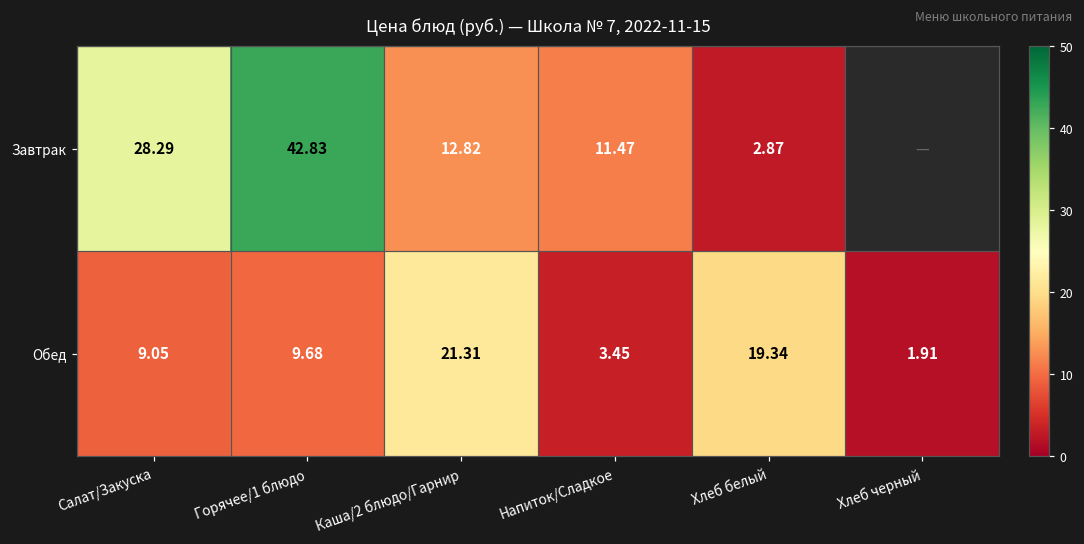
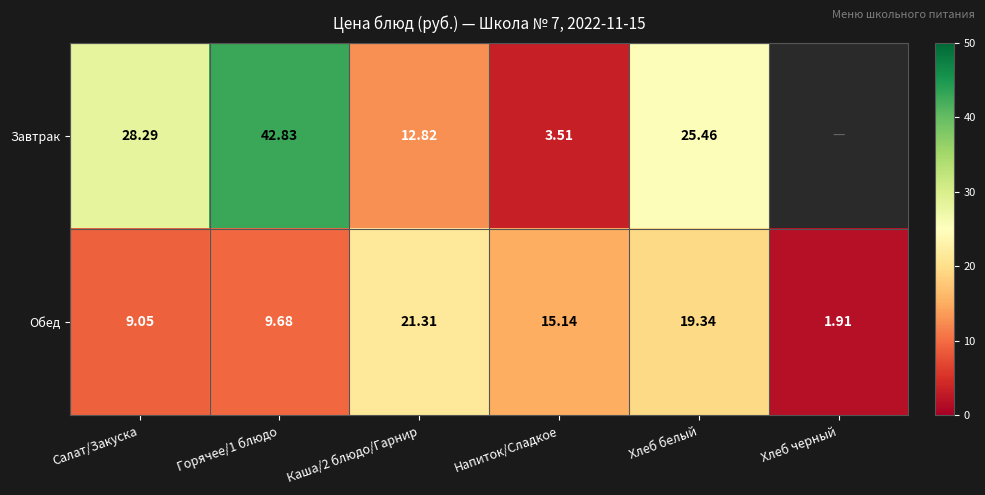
Завтрак, Напиток/Сладкое: 11.47 -> 3.51
Завтрак, Хлеб белый: 2.87 -> 25.46
Обед, Напиток/Сладкое: 3.45 -> 15.14
